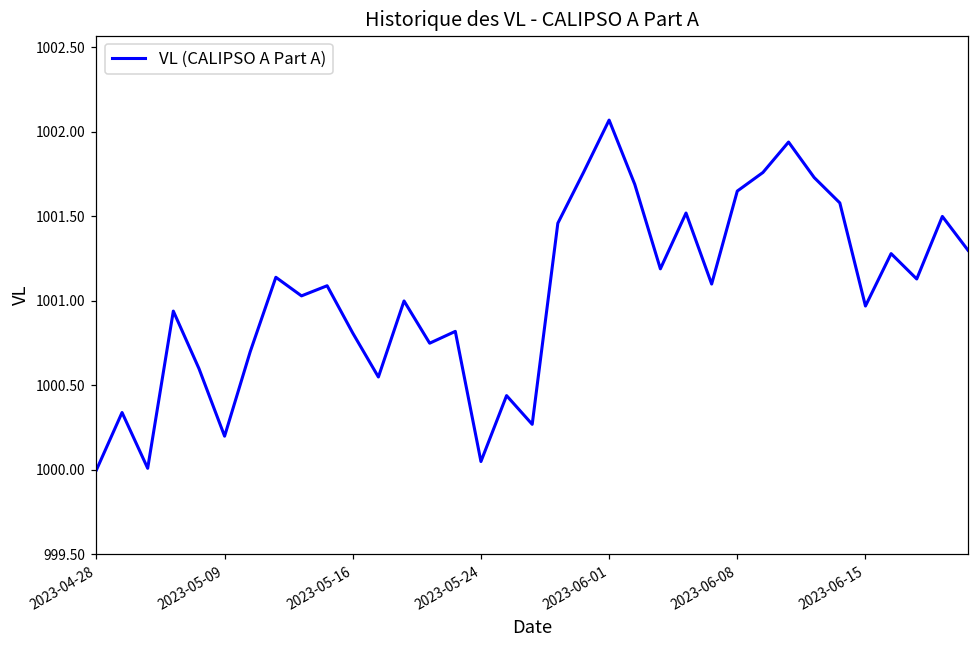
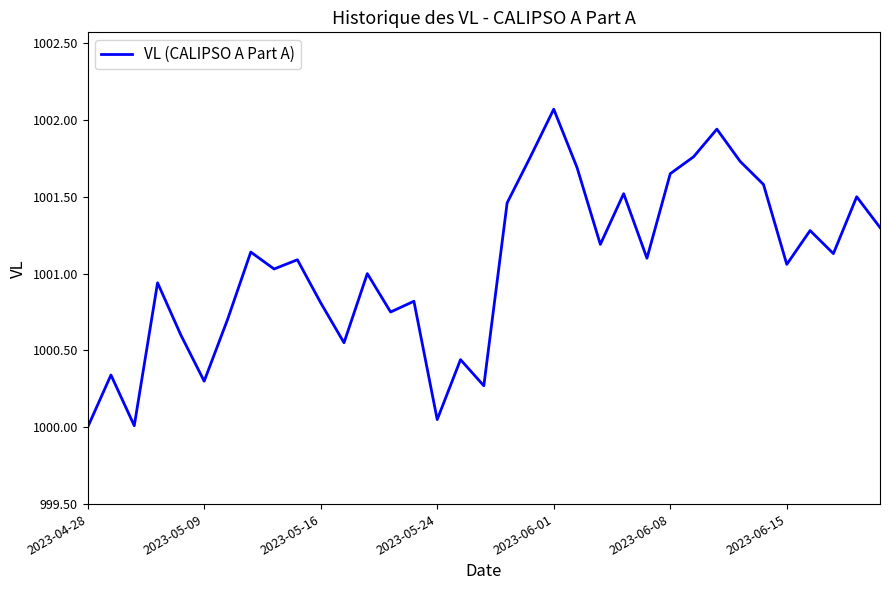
2023-05-09: 1000.2 -> 1000.3
2023-06-15: 1000.97 -> 1001.06
